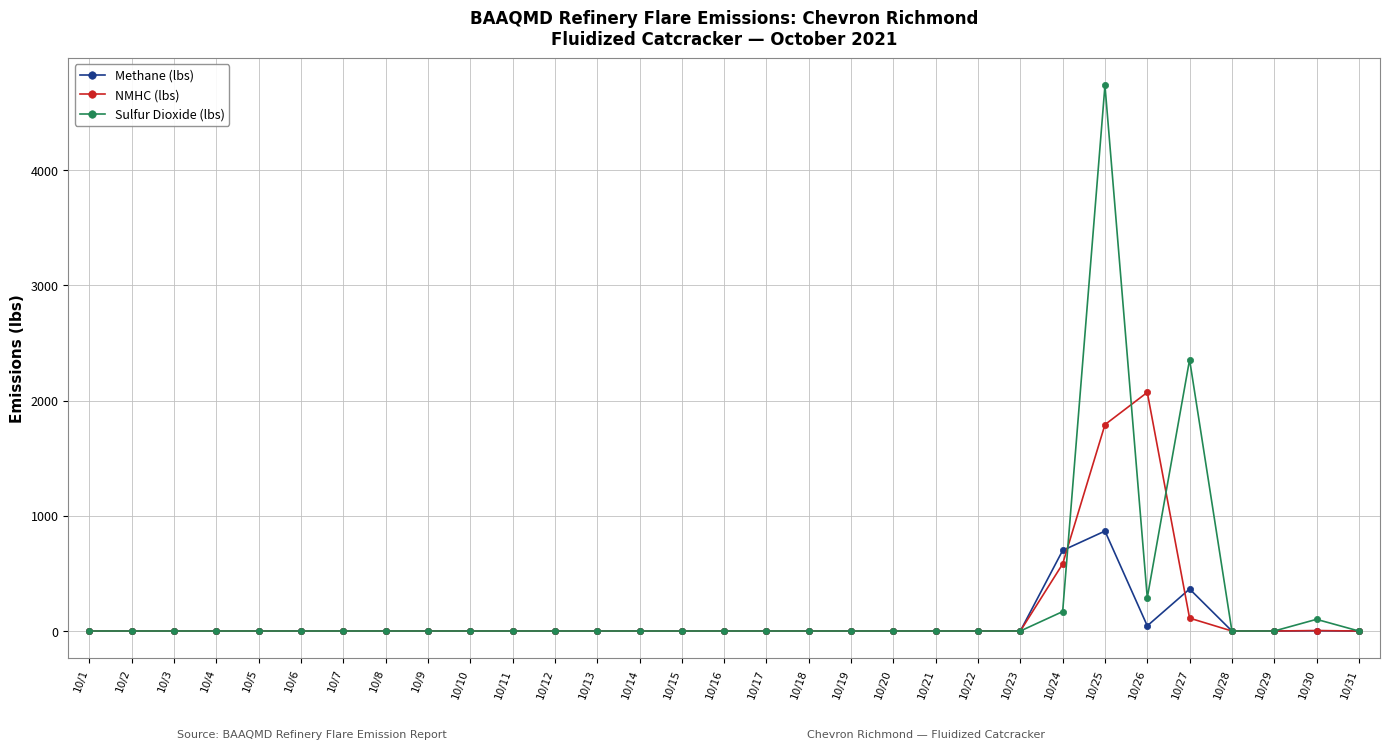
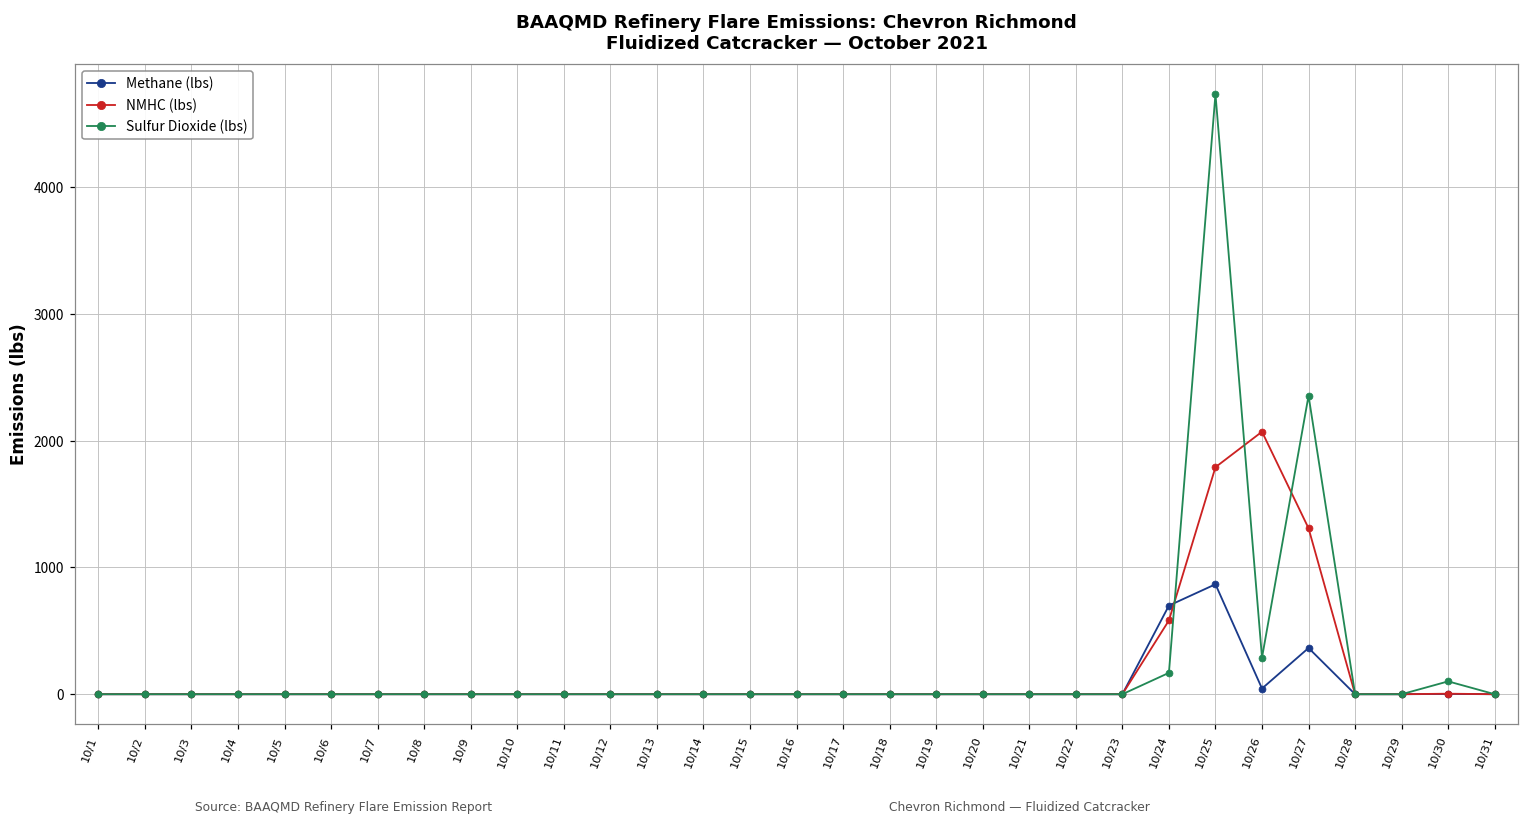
NMHC (lbs), 10/27: 110 -> 1310
